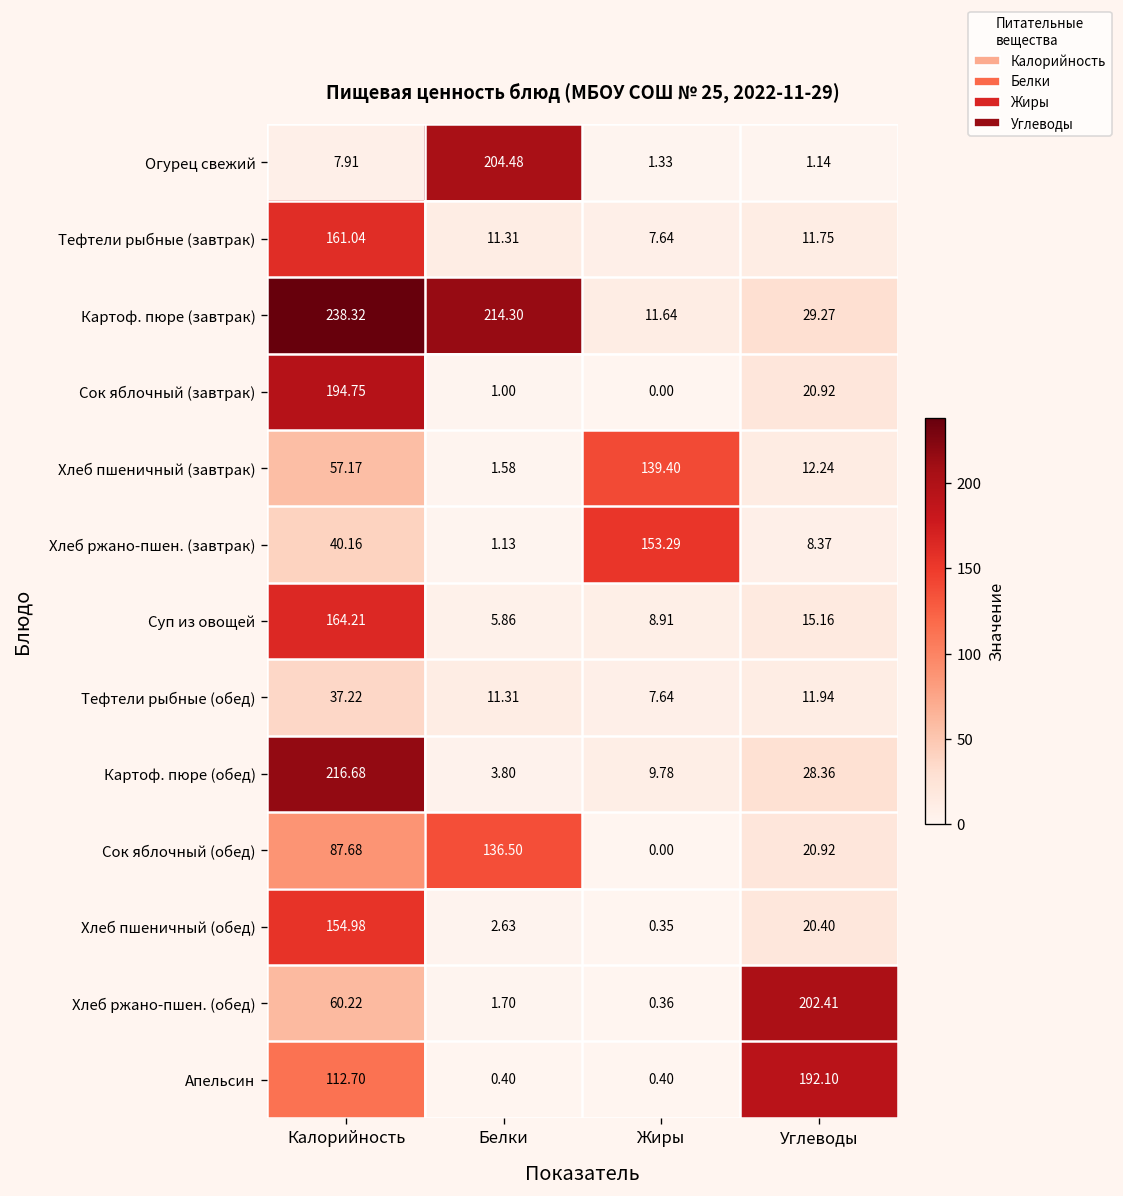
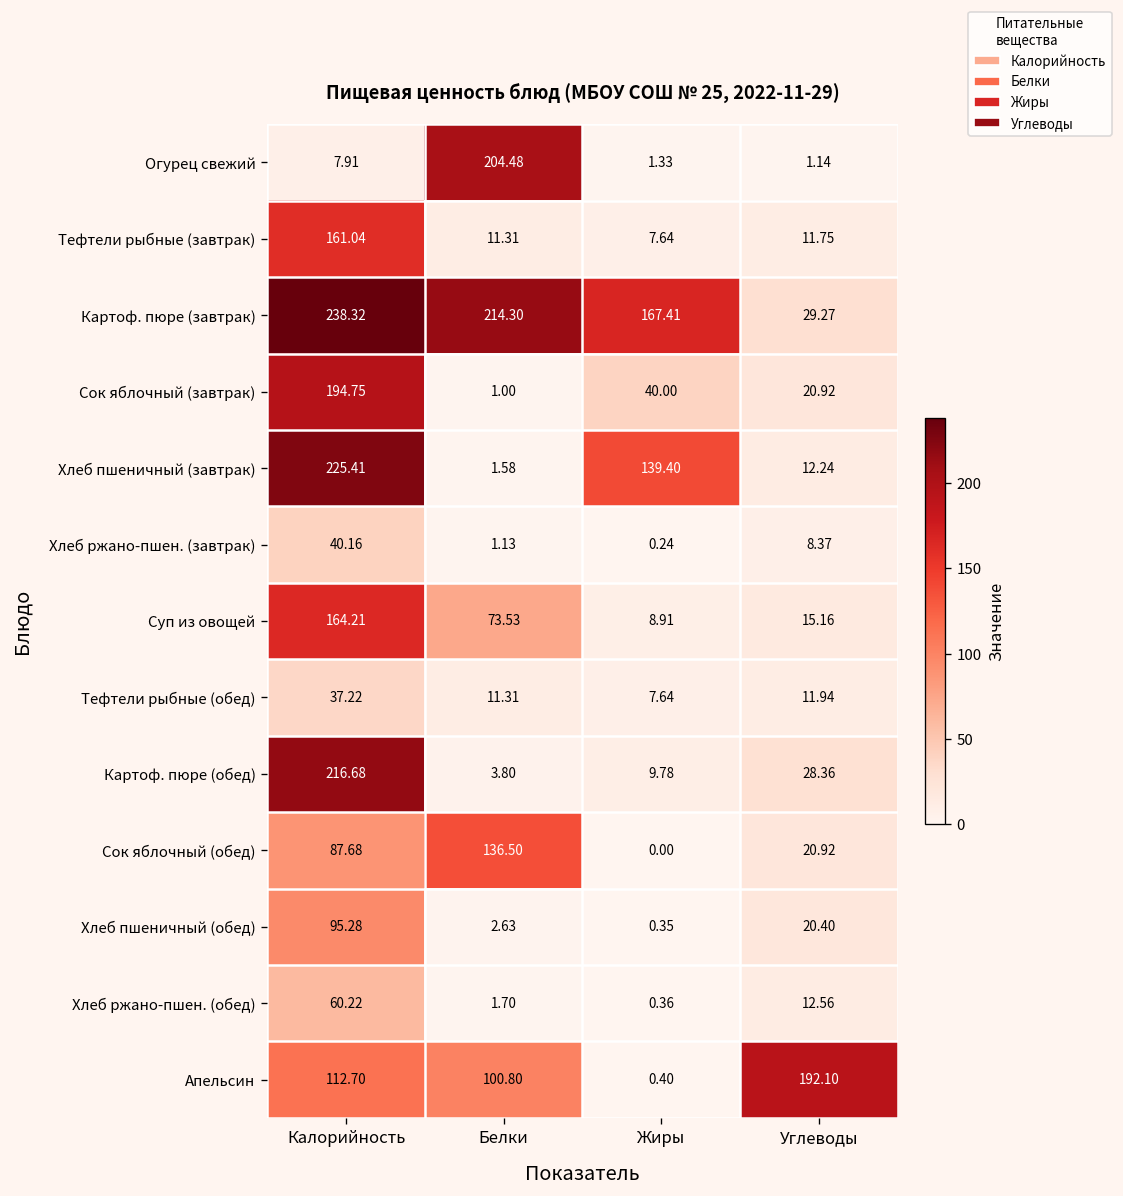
Картоф. пюре (завтрак), Жиры: 11.64 -> 167.41
Сок яблочный (завтрак), Жиры: 0.00 -> 40.00
Хлеб пшеничный (завтрак), Калорийность: 57.17 -> 225.41
Хлеб ржано-пшен. (завтрак), Жиры: 153.29 -> 0.24
Суп из овощей, Белки: 5.86 -> 73.53
Хлеб пшеничный (обед), Калорийность: 154.98 -> 95.28
Хлеб ржано-пшен. (обед), Углеводы: 202.41 -> 12.56
Апельсин, Белки: 0.40 -> 100.80
